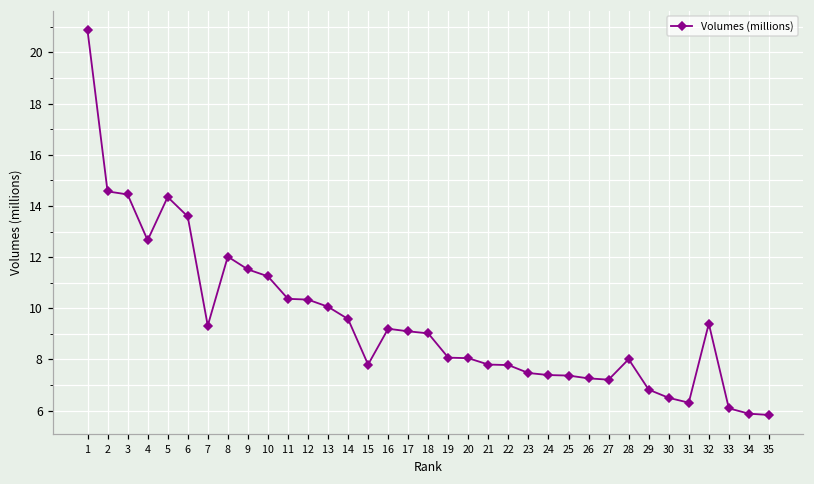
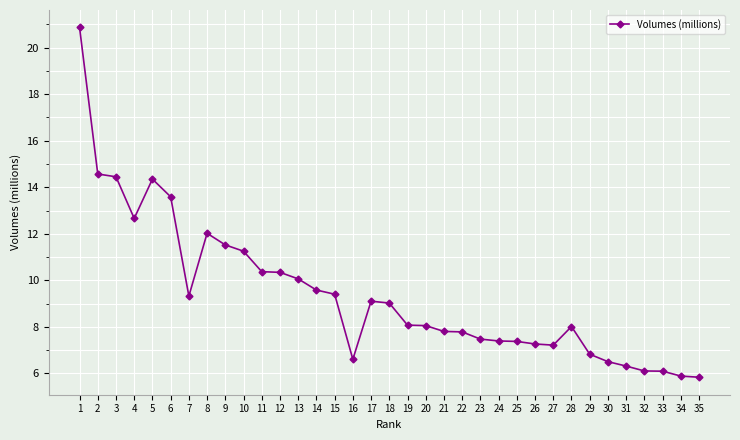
15: 7.8 -> 9.4
16: 9.2 -> 6.6
32: 9.4 -> 6.1
